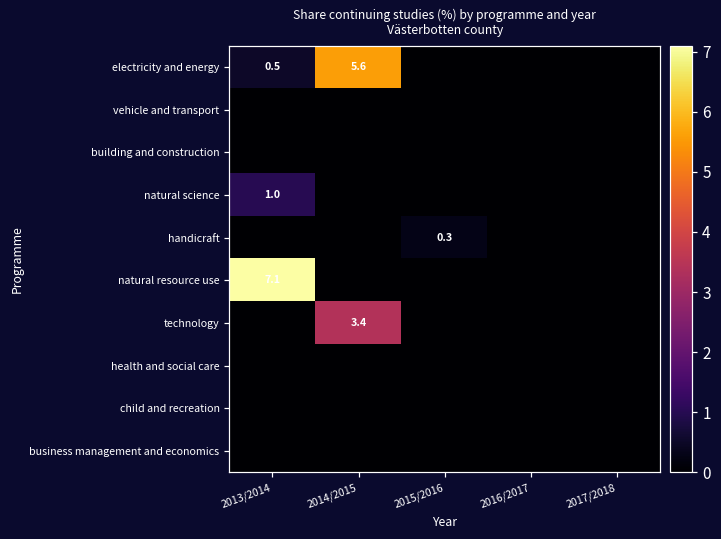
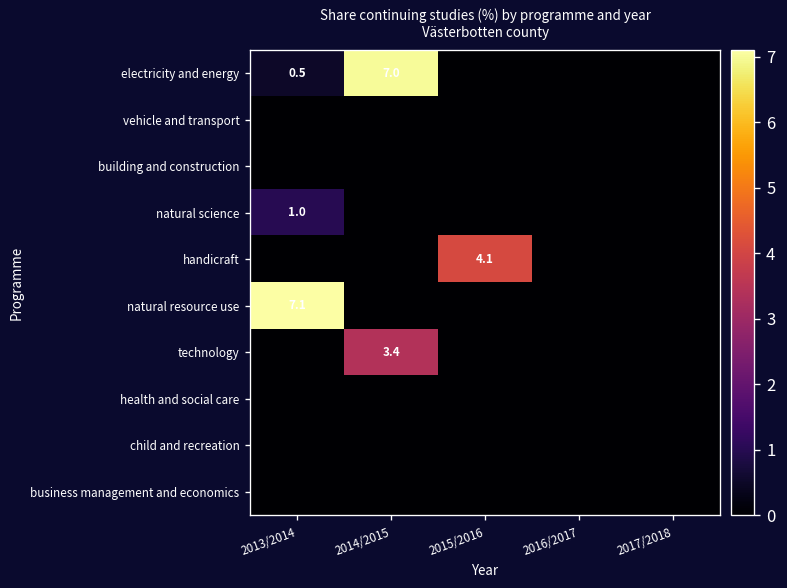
electricity and energy, 2014/2015: 5.6 -> 7.0
handicraft, 2015/2016: 0.3 -> 4.1
